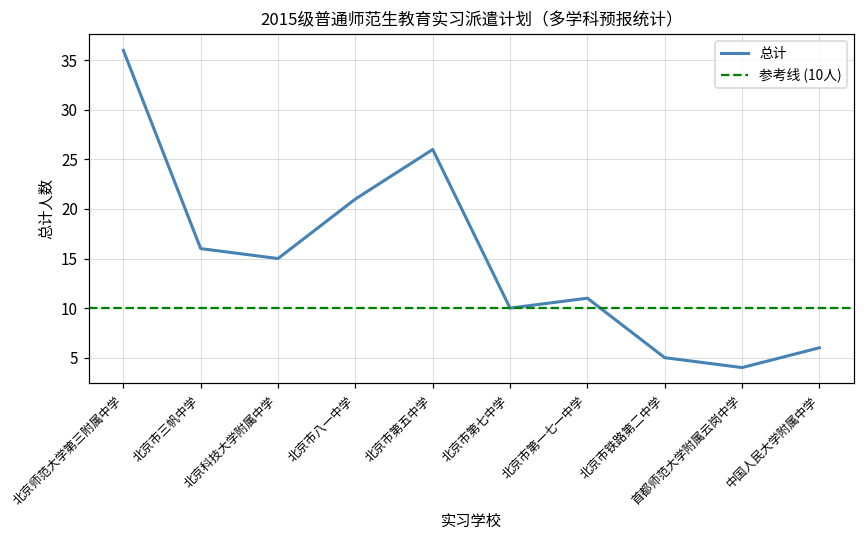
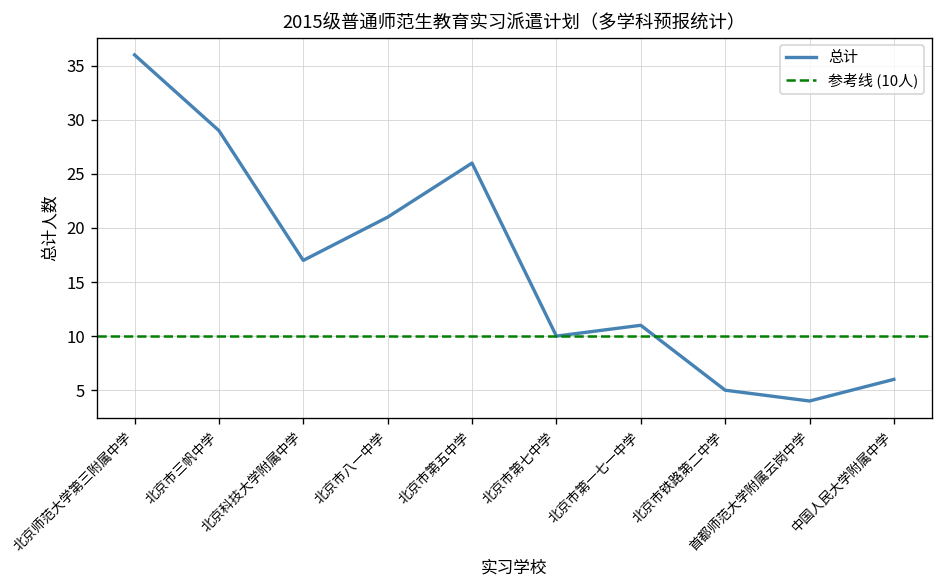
北京市三帆中学: 16 -> 29
北京科技大学附属中学: 15 -> 17
